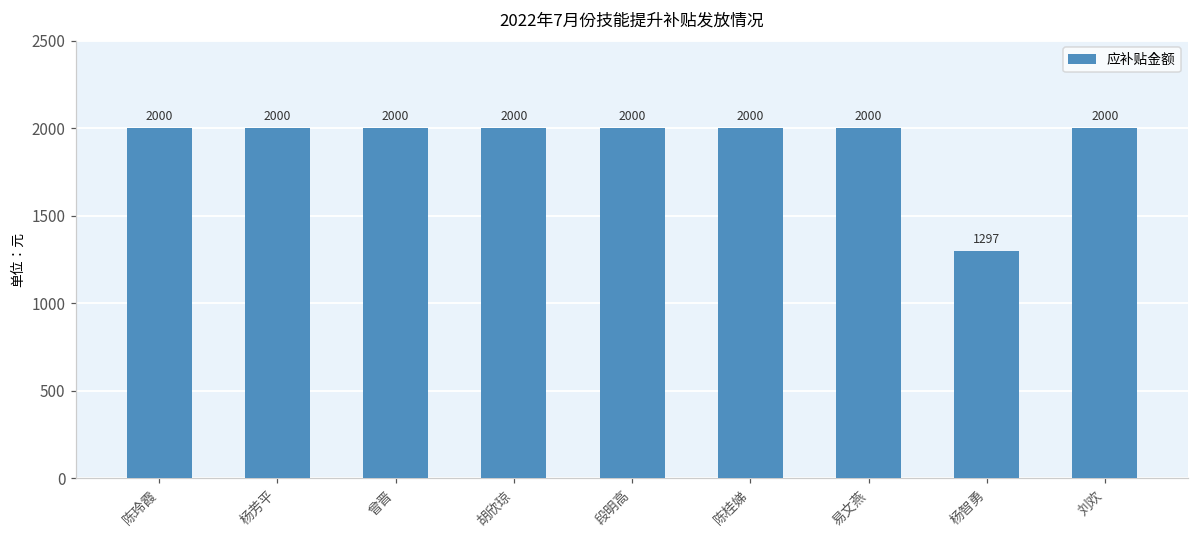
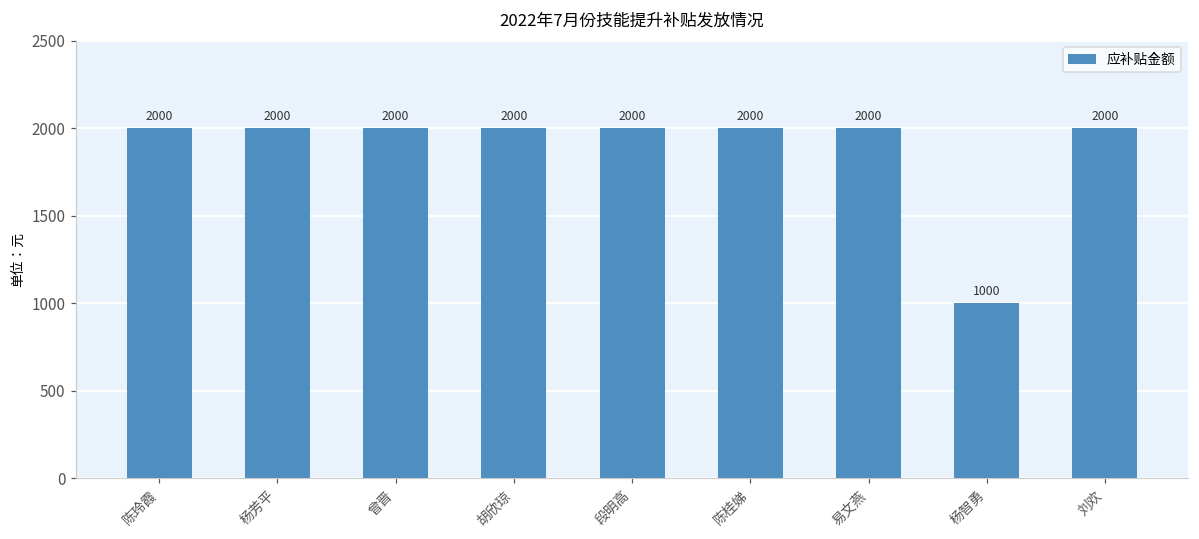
杨智勇: 1297 -> 1000
